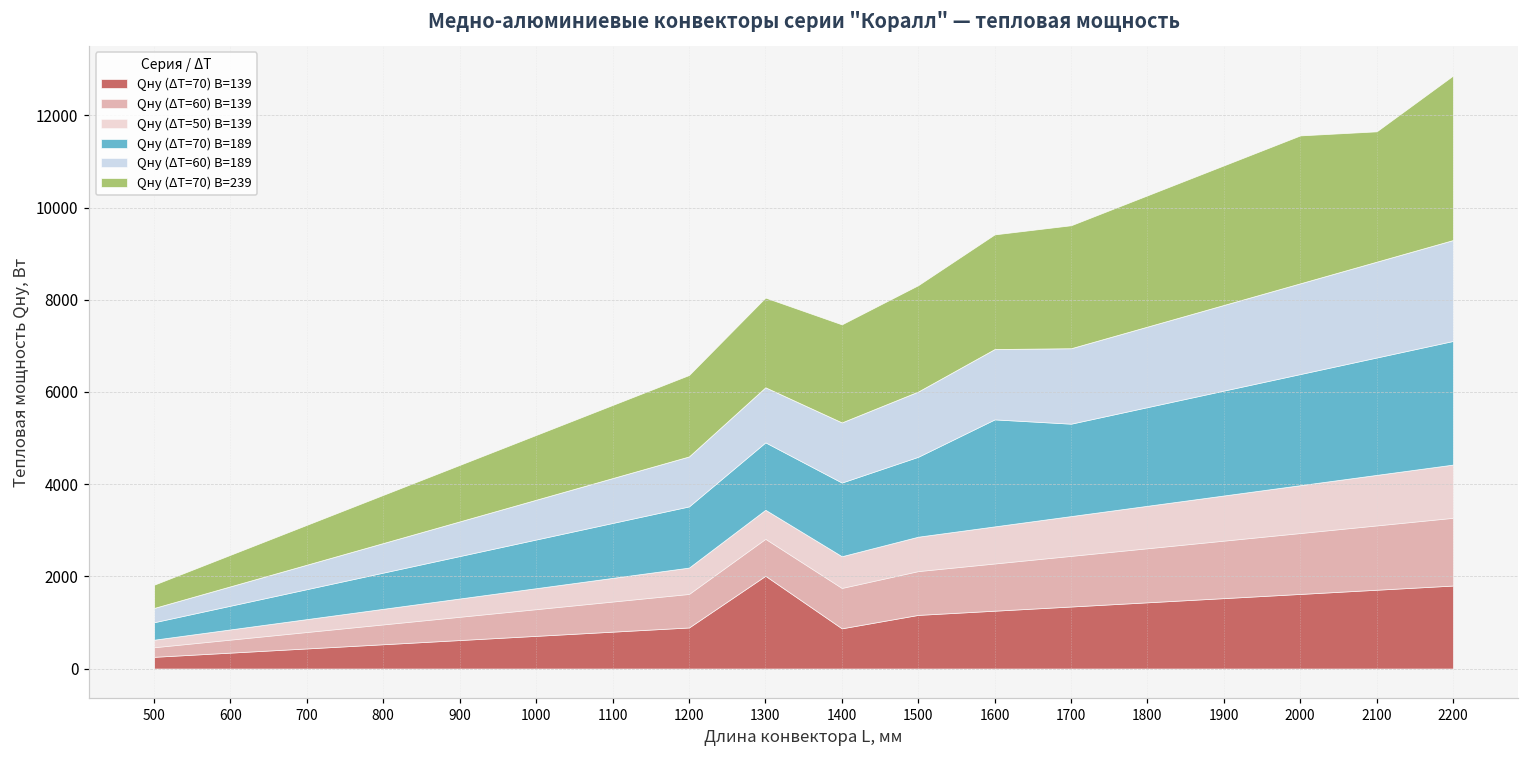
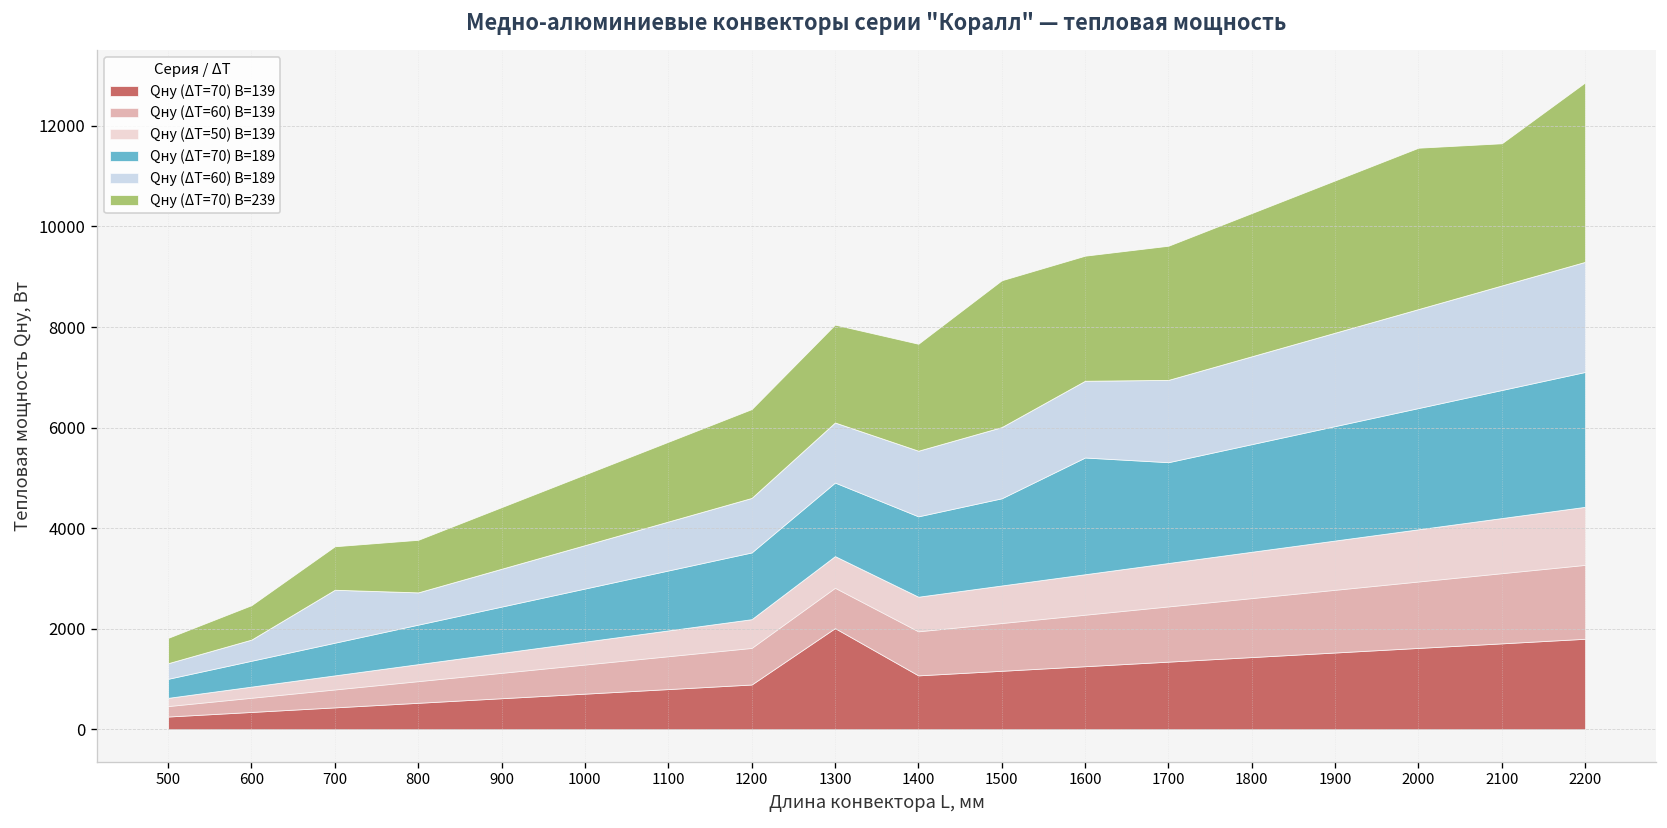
Qну (ΔT=60) B=189, 700: 500 -> 1100
Qну (ΔT=70) B=139, 1400: 900 -> 1100
Qну (ΔT=70) B=239, 1500: 2300 -> 2900
